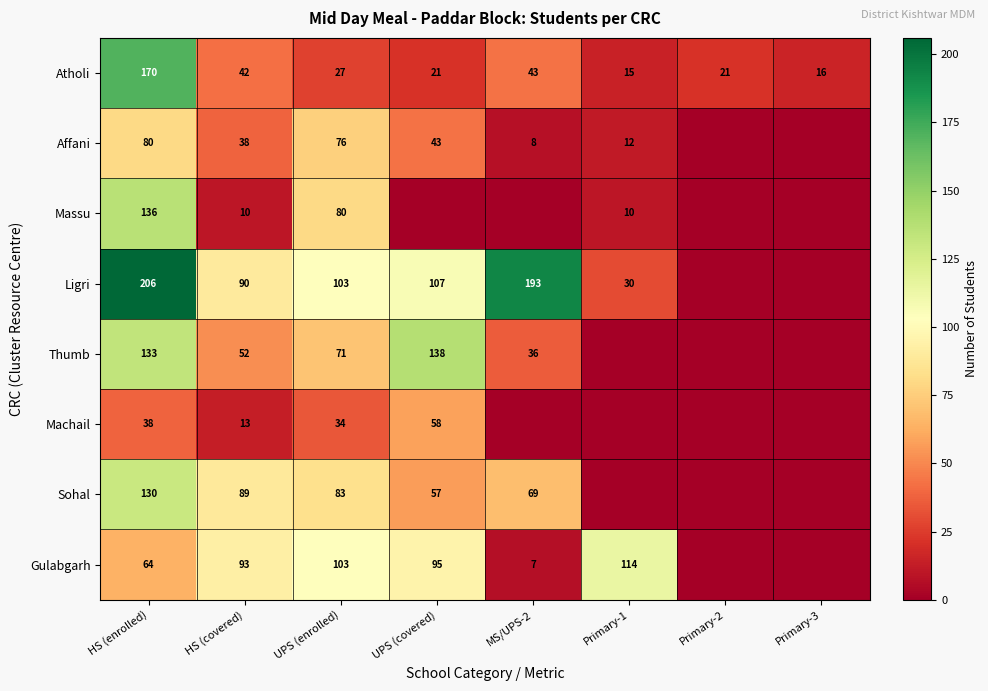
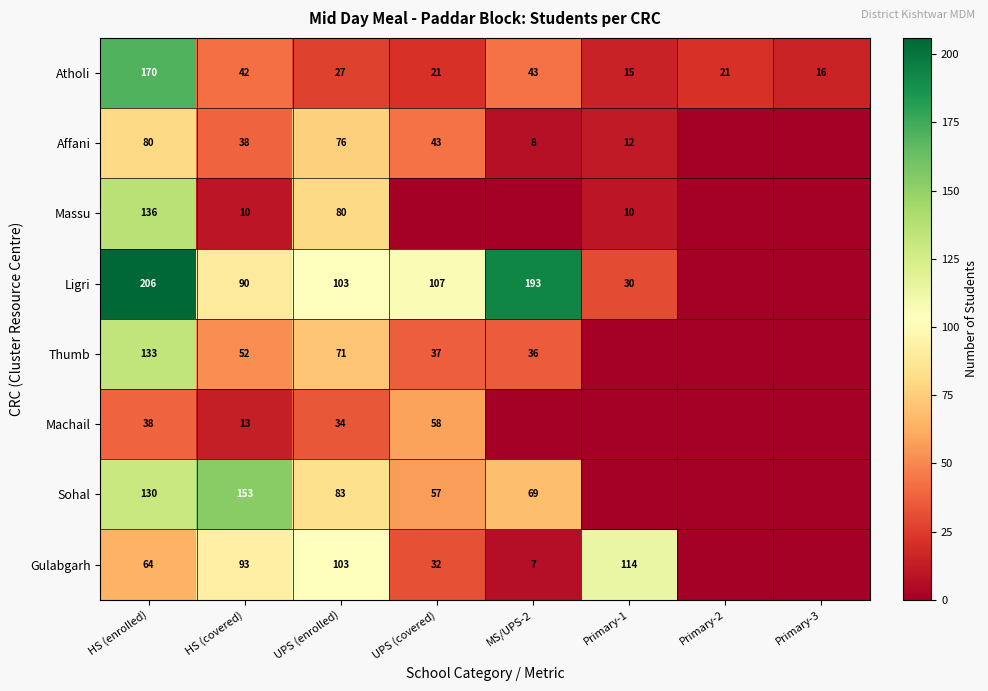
Thumb, UPS (covered): 138 -> 37
Sohal, HS (covered): 89 -> 153
Gulabgarh, UPS (covered): 95 -> 32
